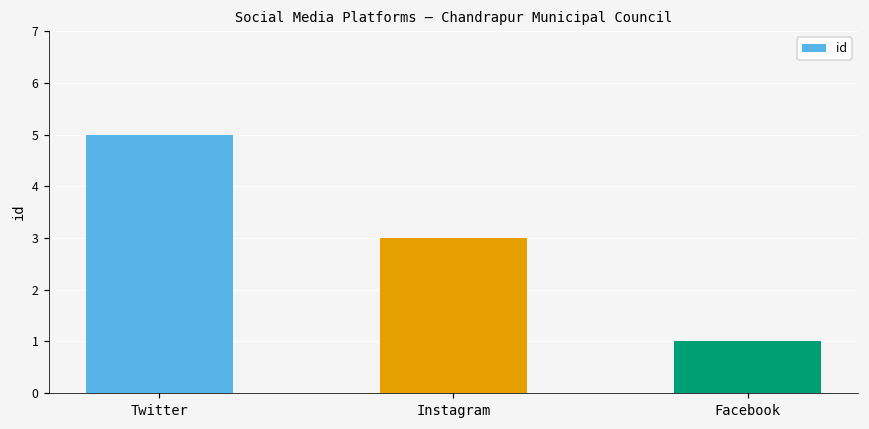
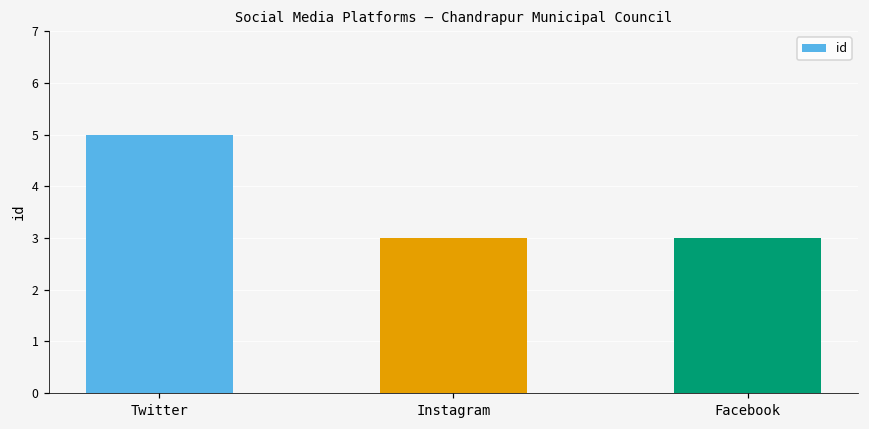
Facebook: 1 -> 3
